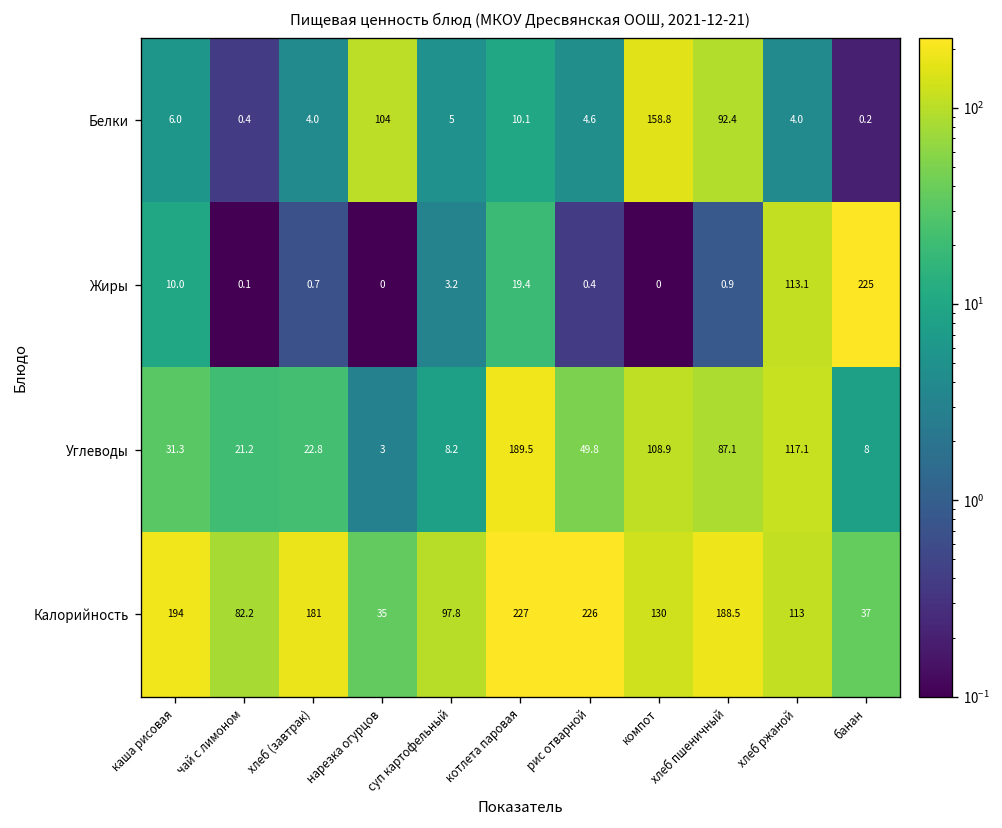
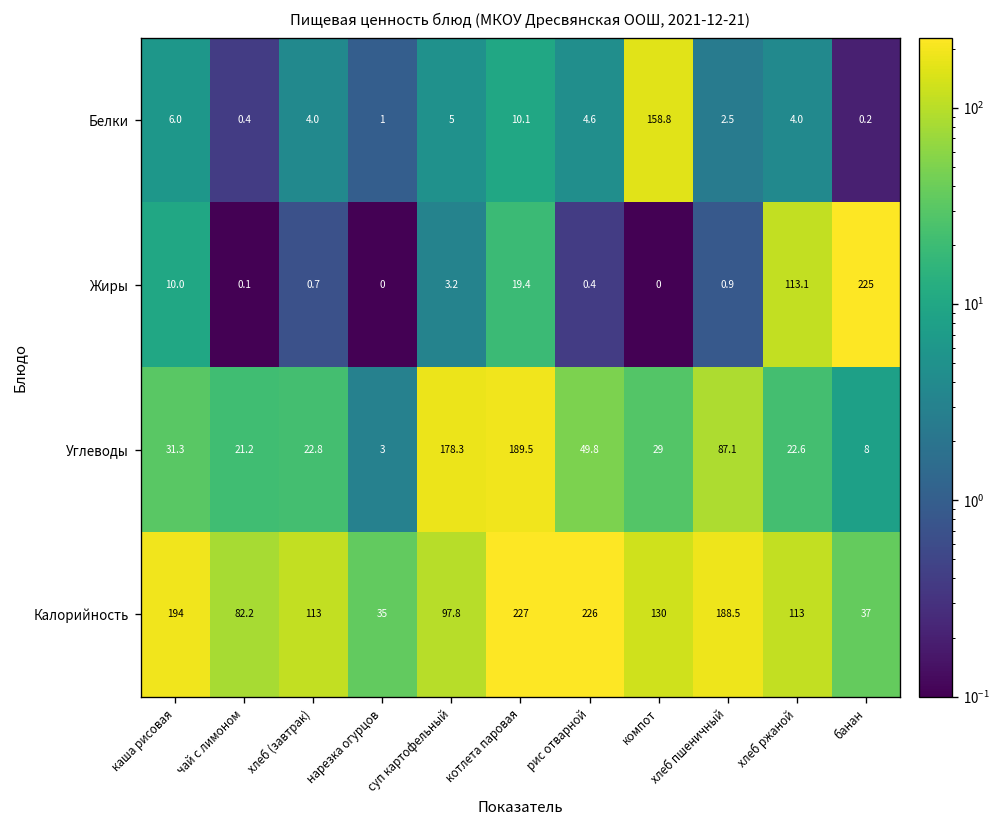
Белки, нарезка огурцов: 104 -> 1
Белки, хлеб пшеничный: 92.4 -> 2.5
Углеводы, суп картофельный: 8.2 -> 178.3
Углеводы, компот: 108.9 -> 29
Углеводы, хлеб ржаной: 117.1 -> 22.6
Калорийность, хлеб (завтрак): 181 -> 113
